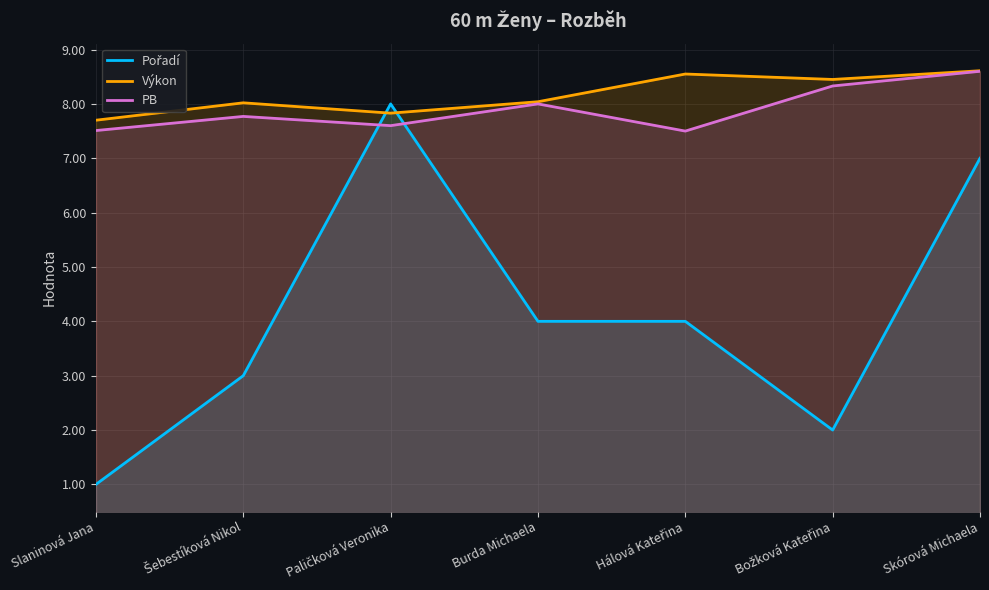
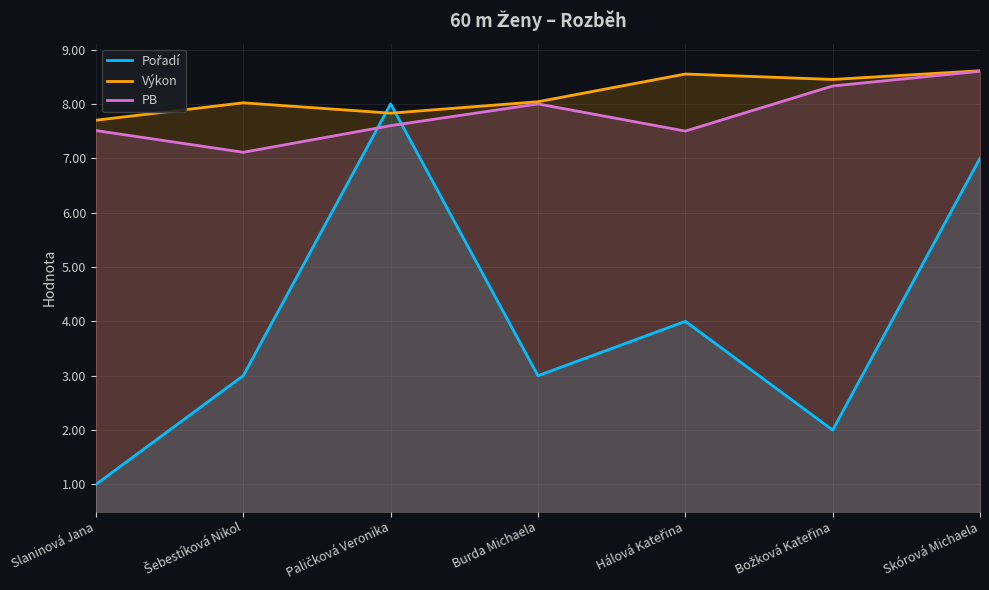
PB, Šebestíková Nikol: 7.8 -> 7.1
Pořadí, Burda Michaela: 4 -> 3
